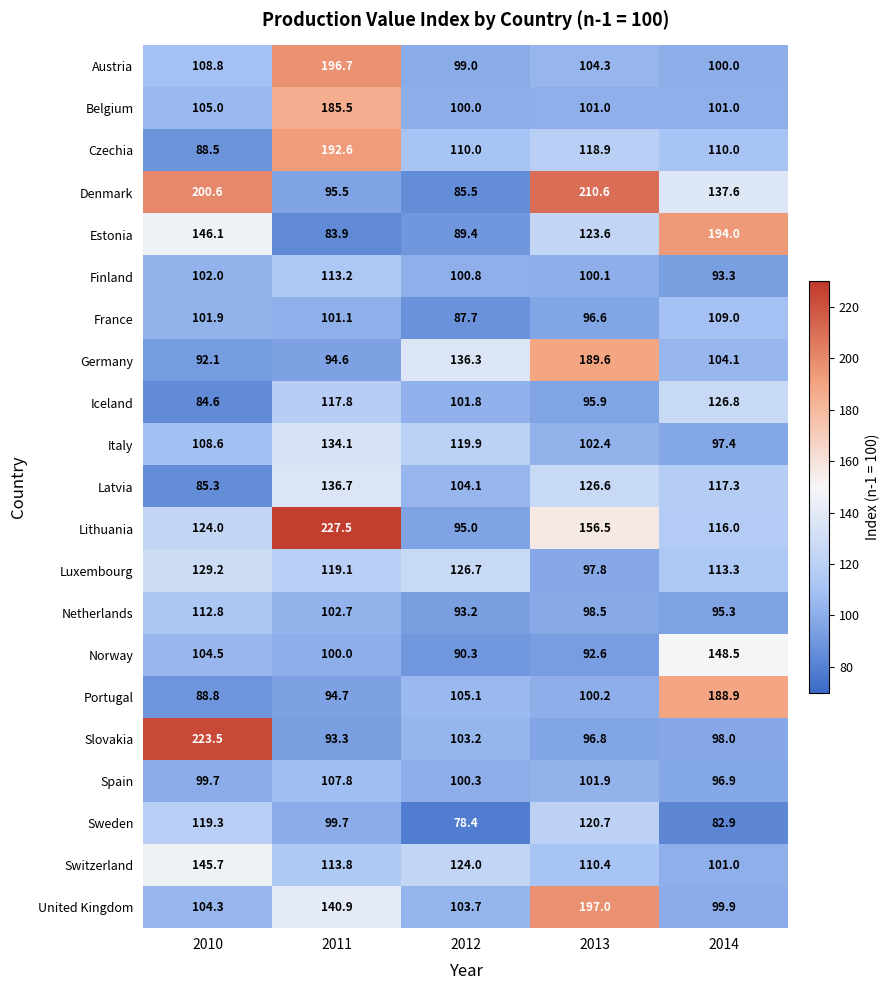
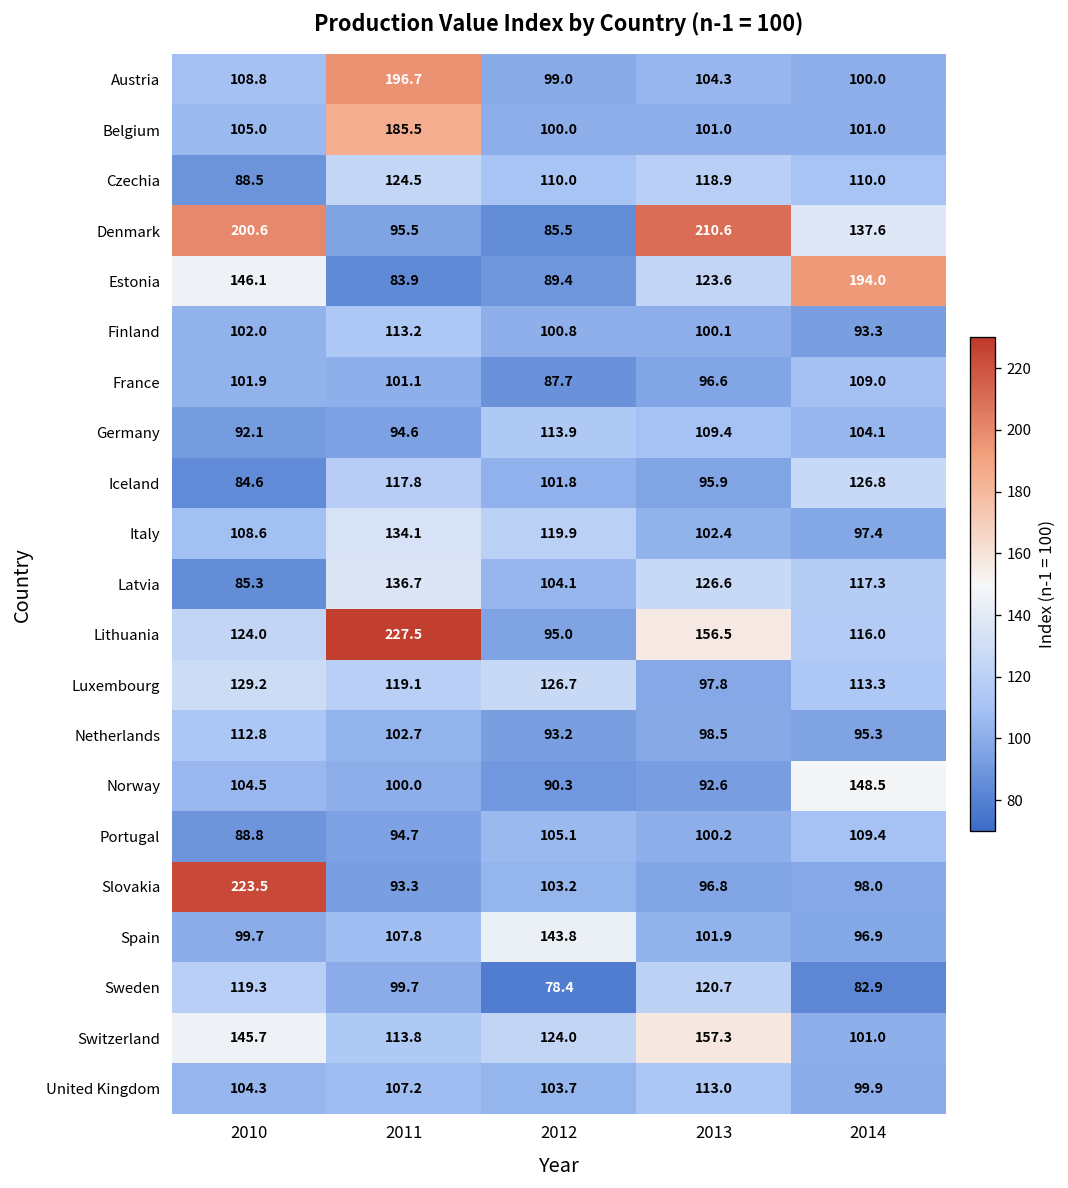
Czechia, 2011: 192.6 -> 124.5
Germany, 2012: 136.3 -> 113.9
Germany, 2013: 189.6 -> 109.4
Portugal, 2014: 188.9 -> 109.4
Spain, 2012: 100.3 -> 143.8
Switzerland, 2013: 110.4 -> 157.3
United Kingdom, 2011: 140.9 -> 107.2
United Kingdom, 2013: 197.0 -> 113.0
